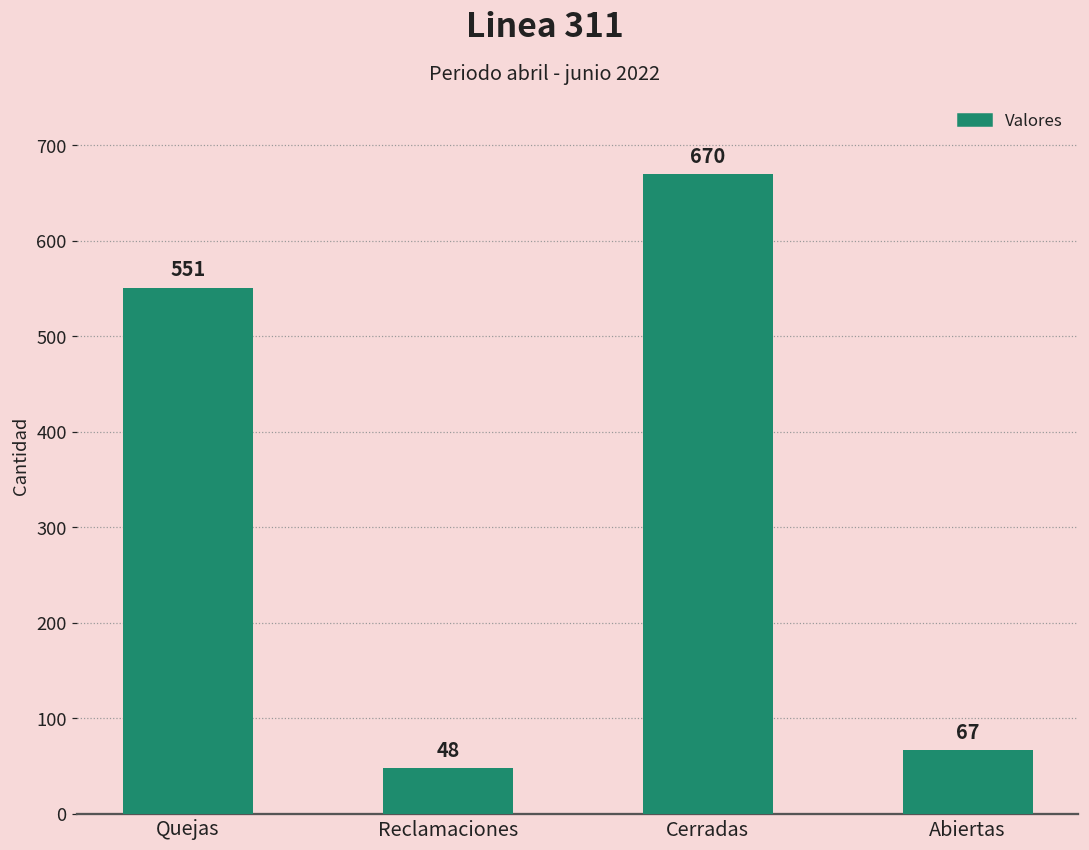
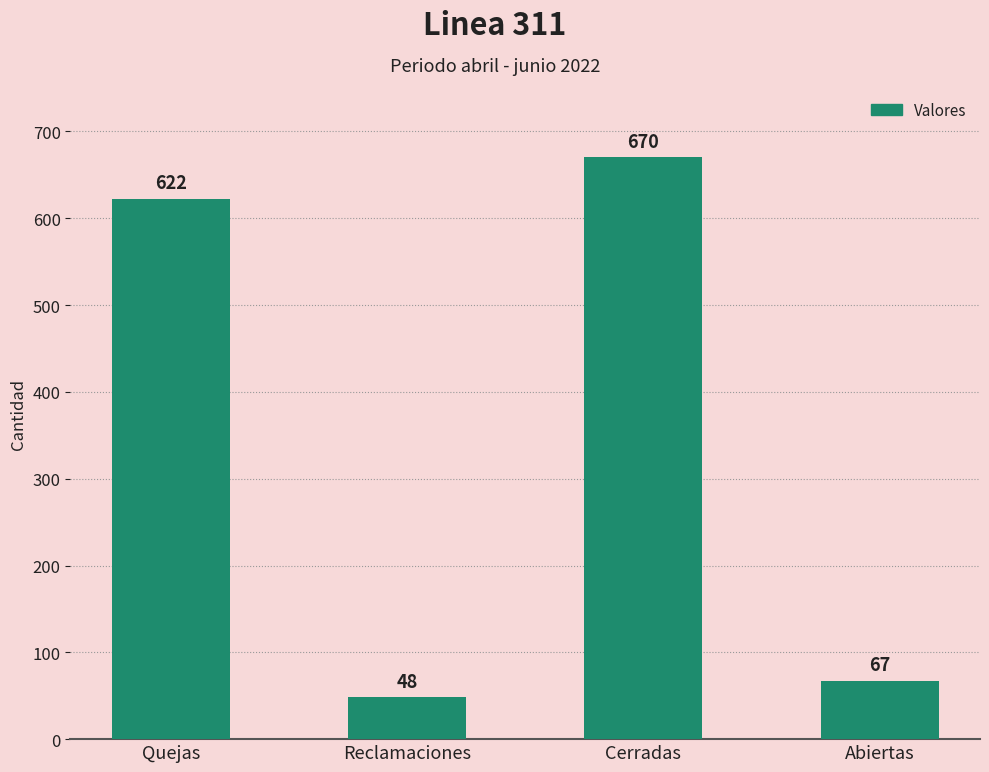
Quejas: 551 -> 622
